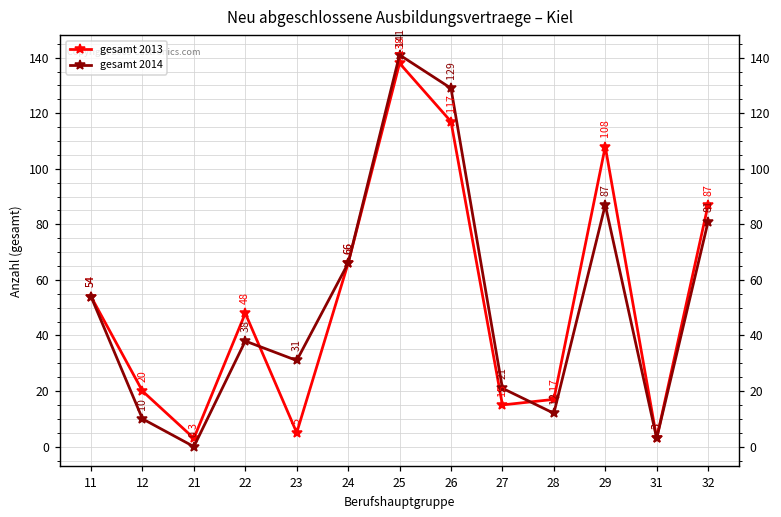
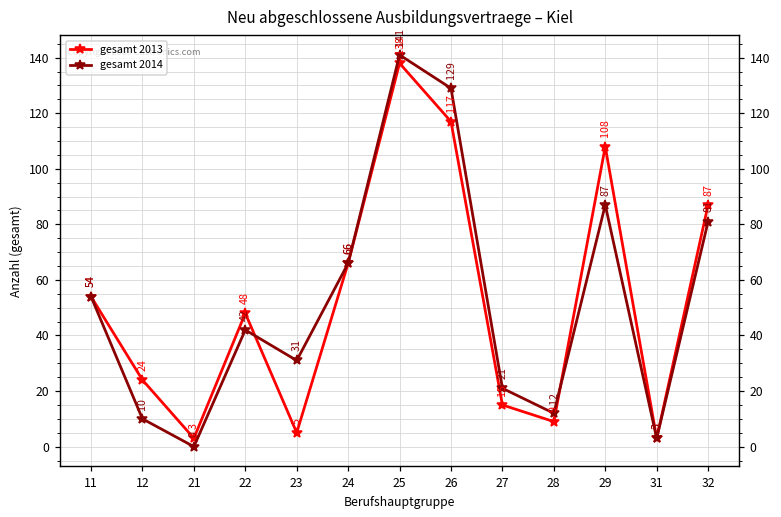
gesamt 2013, 12: 20 -> 24
gesamt 2014, 22: 38 -> 42
gesamt 2013, 28: 17 -> 9
